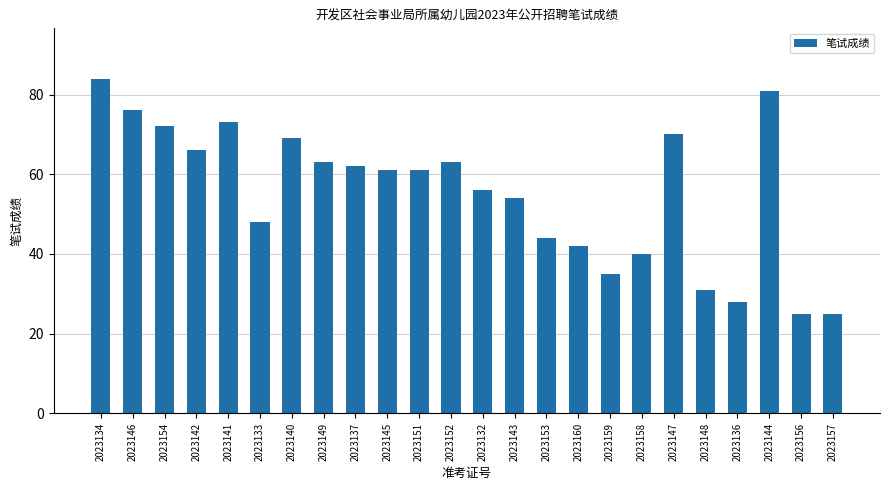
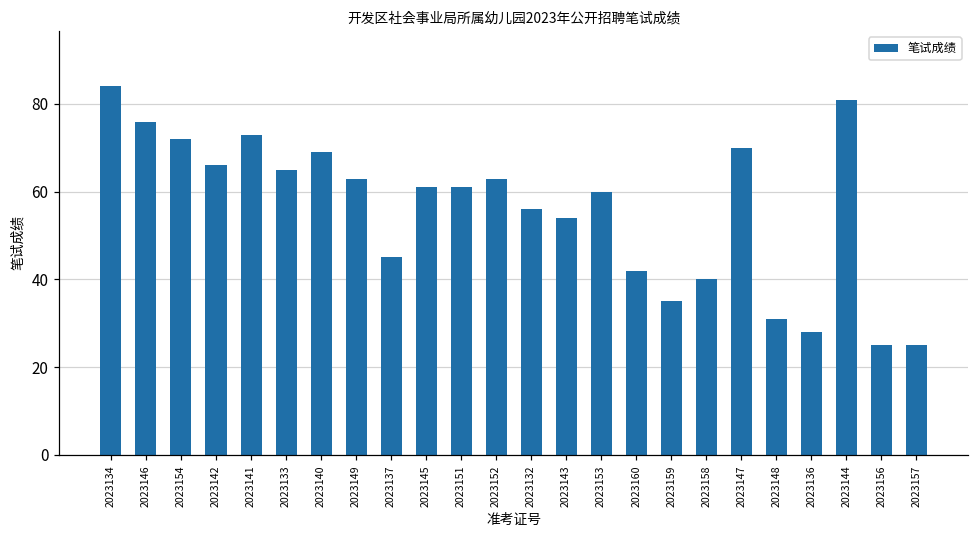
2023133: 48 -> 65
2023137: 62 -> 45
2023153: 44 -> 60
